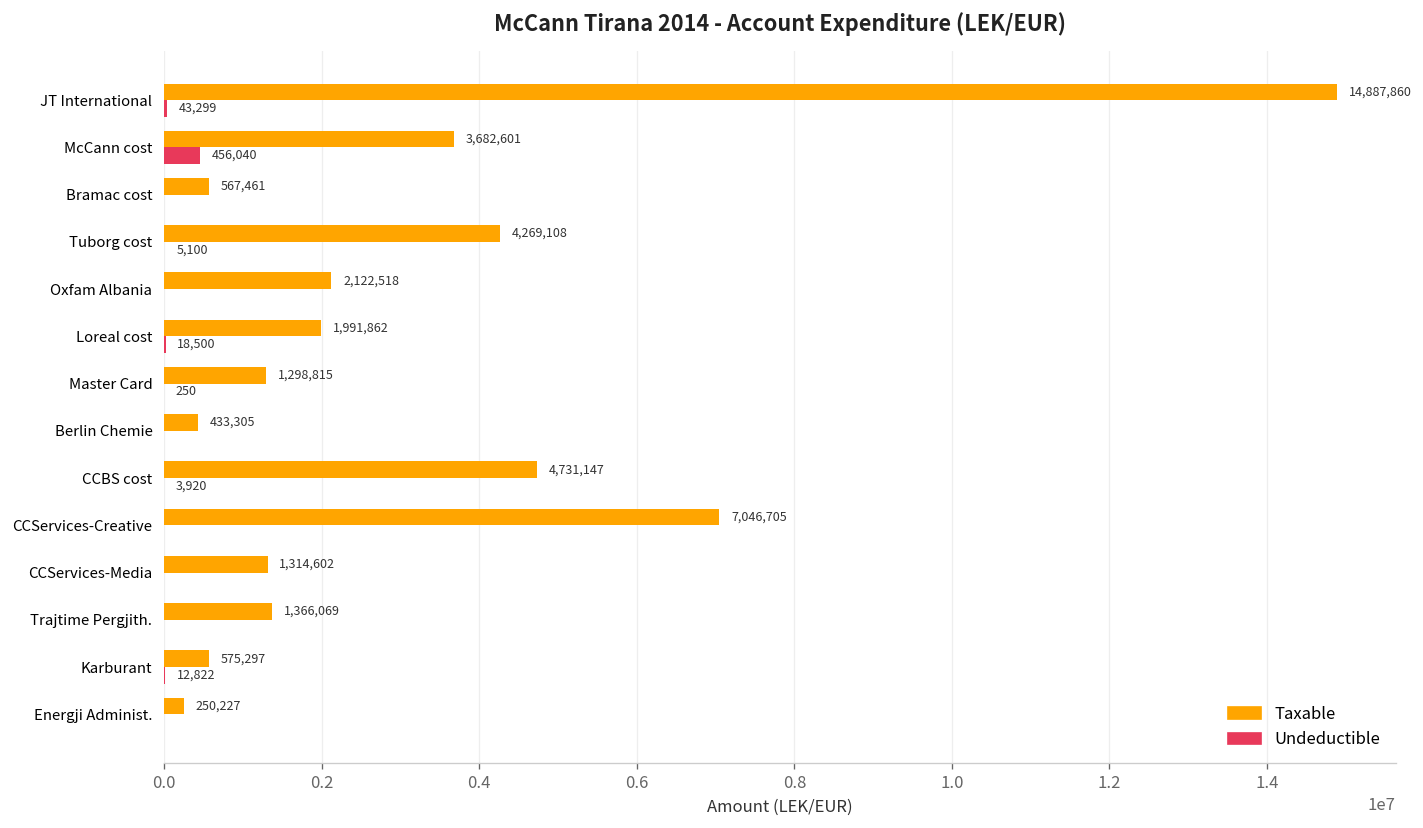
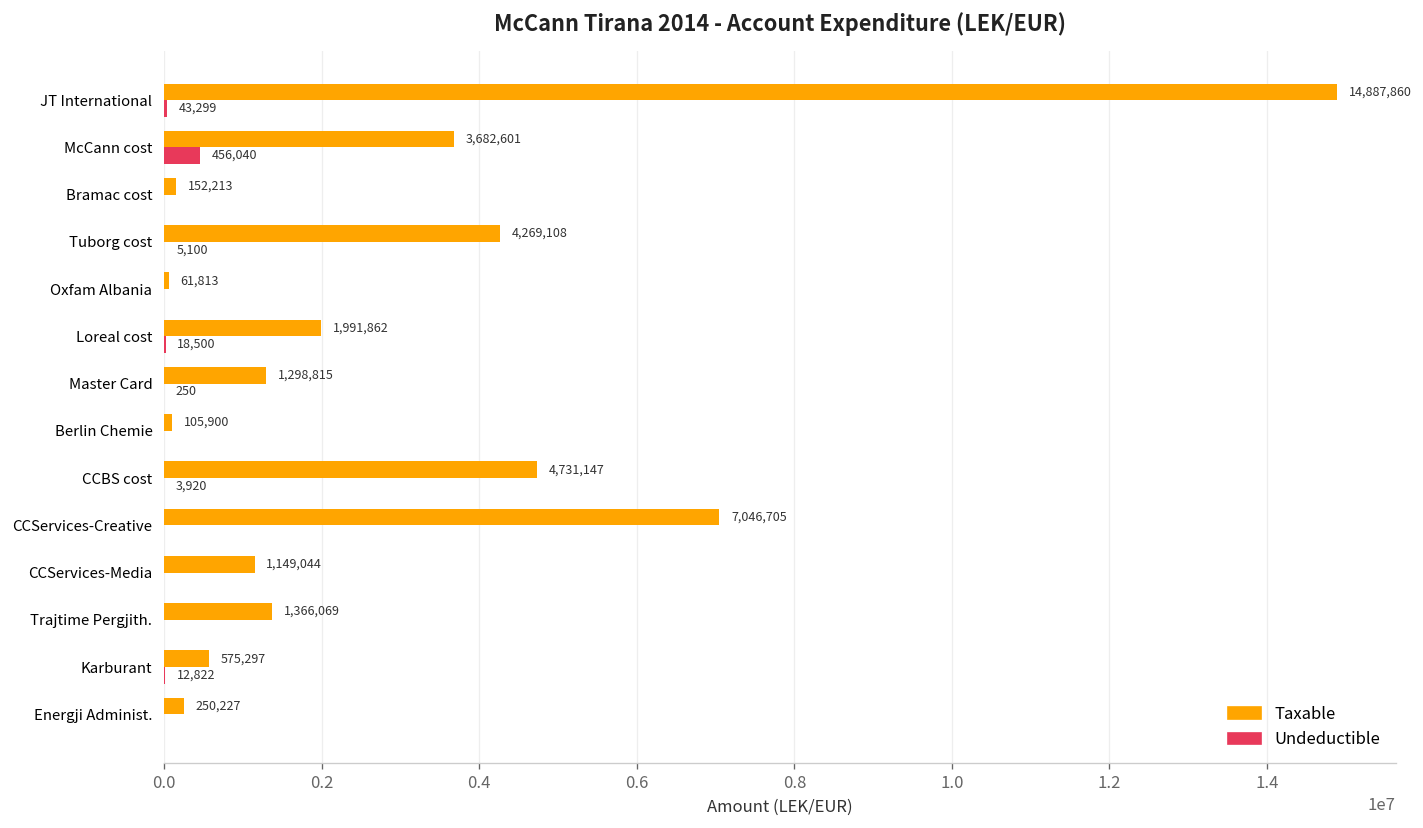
Taxable, Bramac cost: 567,461 -> 152,213
Taxable, Oxfam Albania: 2,122,518 -> 61,813
Taxable, Berlin Chemie: 433,305 -> 105,900
Taxable, CCServices-Media: 1,314,602 -> 1,149,044
